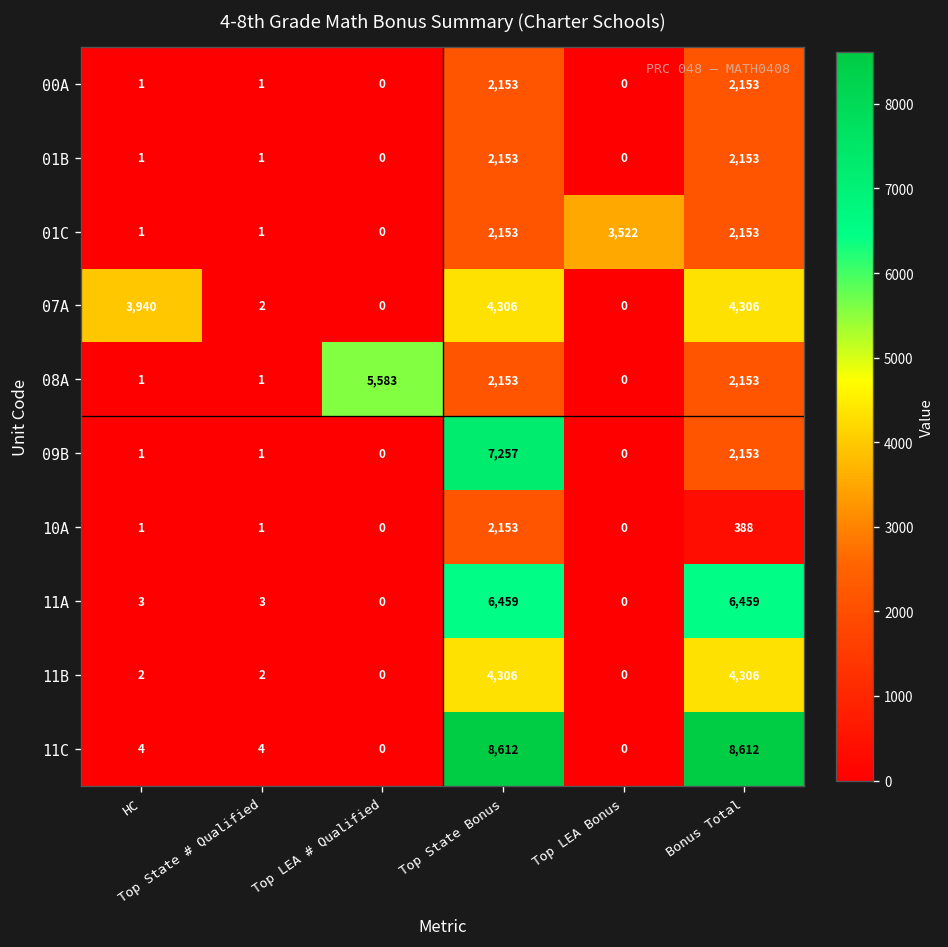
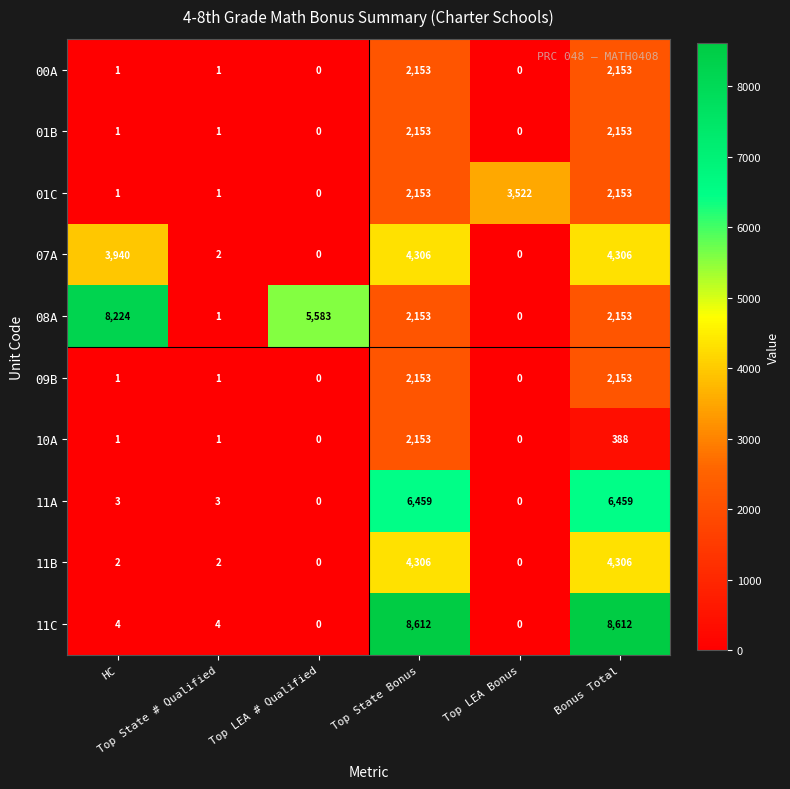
08A, HC: 1 -> 8,224
09B, Top State Bonus: 7,257 -> 2,153
